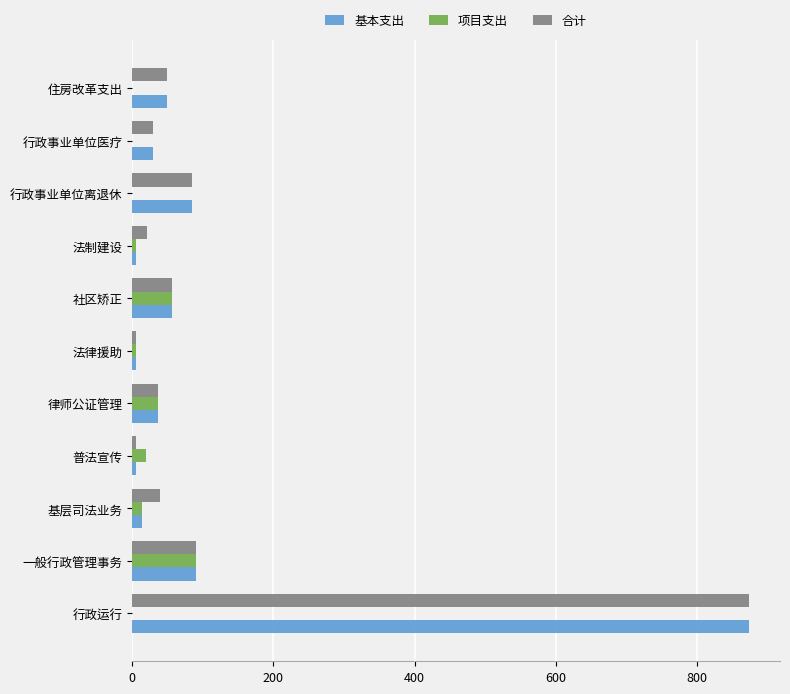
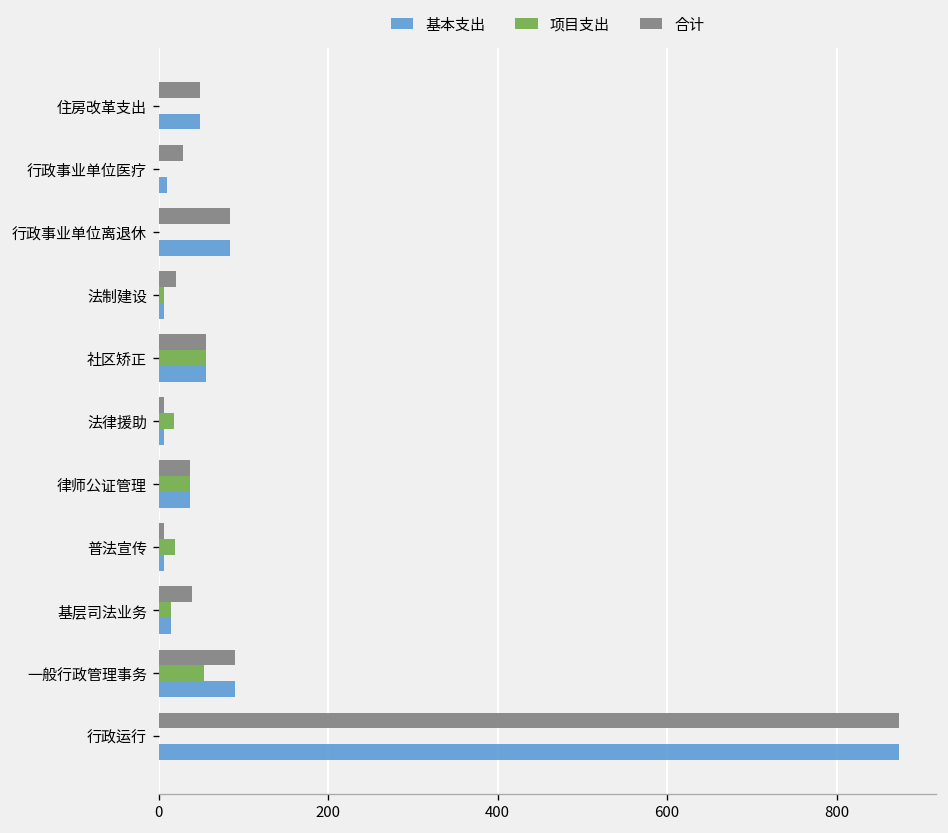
基本支出, 行政事业单位医疗: 30 -> 10
项目支出, 法律援助: 10 -> 20
项目支出, 一般行政管理事务: 90 -> 50
